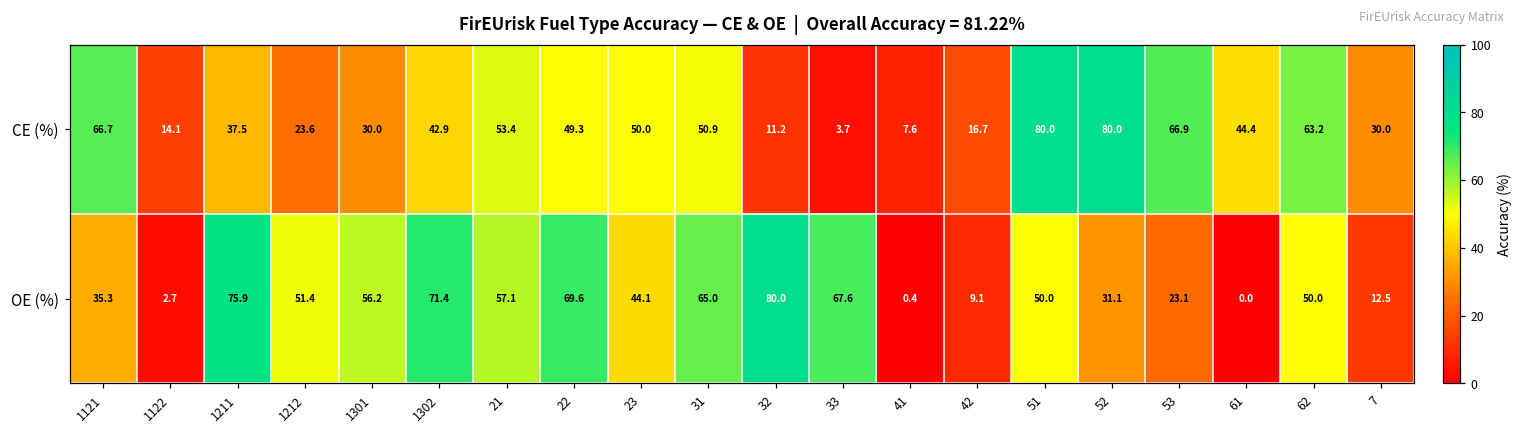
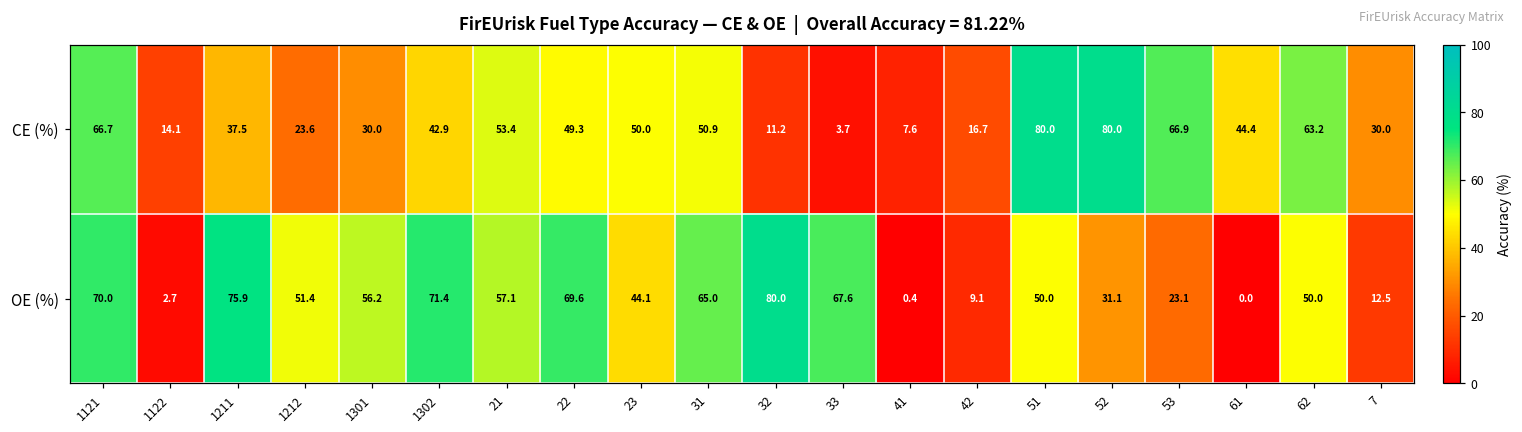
OE (%), 1121: 35.3 -> 70.0
